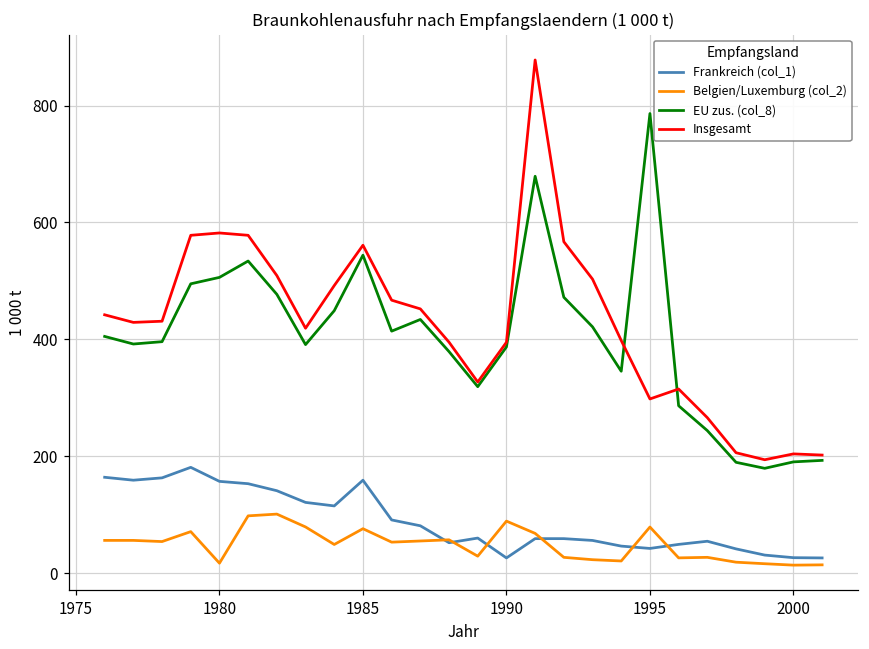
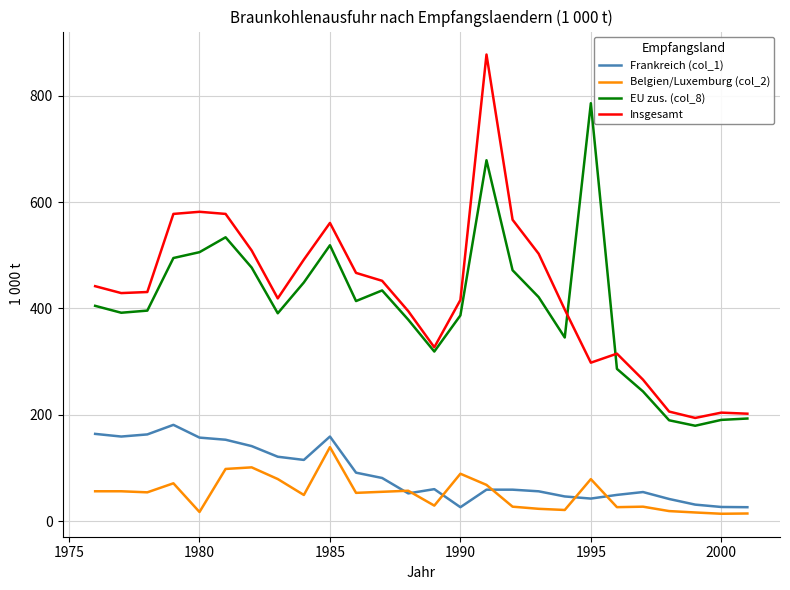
Belgien/Luxemburg (col_2), 1985: 80 -> 140
EU zus. (col_8), 1985: 540 -> 520
Insgesamt, 1990: 400 -> 420
